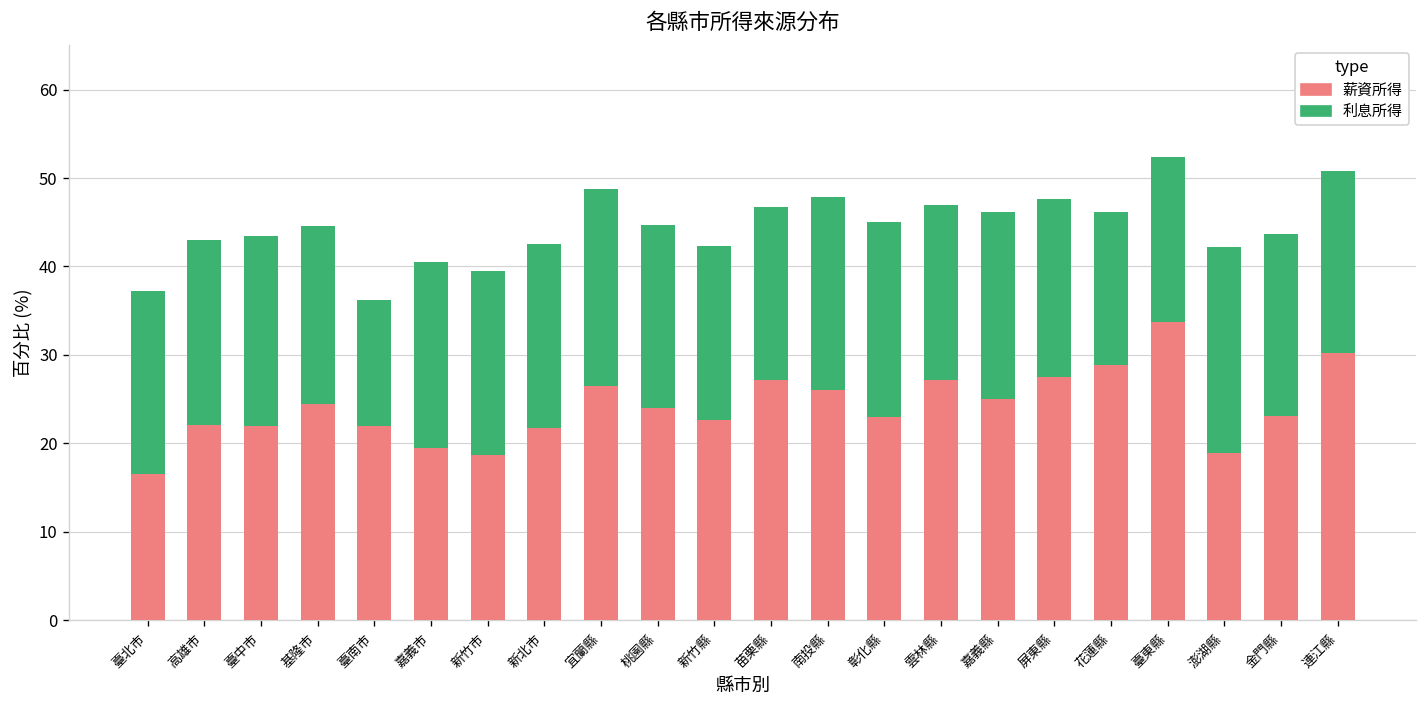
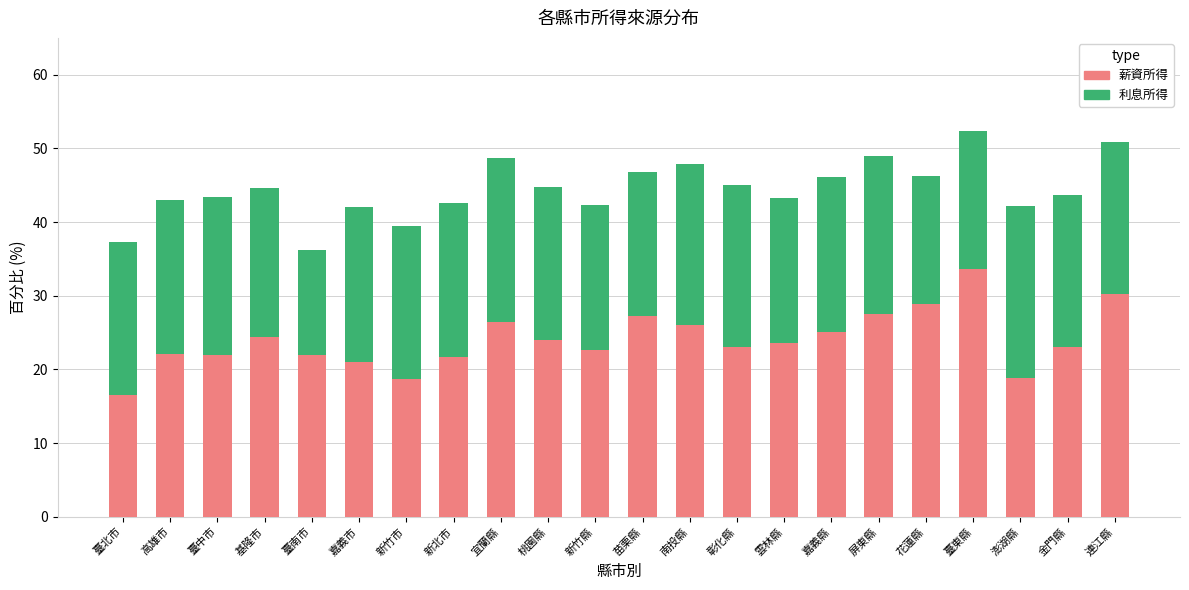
薪資所得, 嘉義市: 19 -> 21
薪資所得, 雲林縣: 27 -> 24
利息所得, 屏東縣: 20 -> 22
